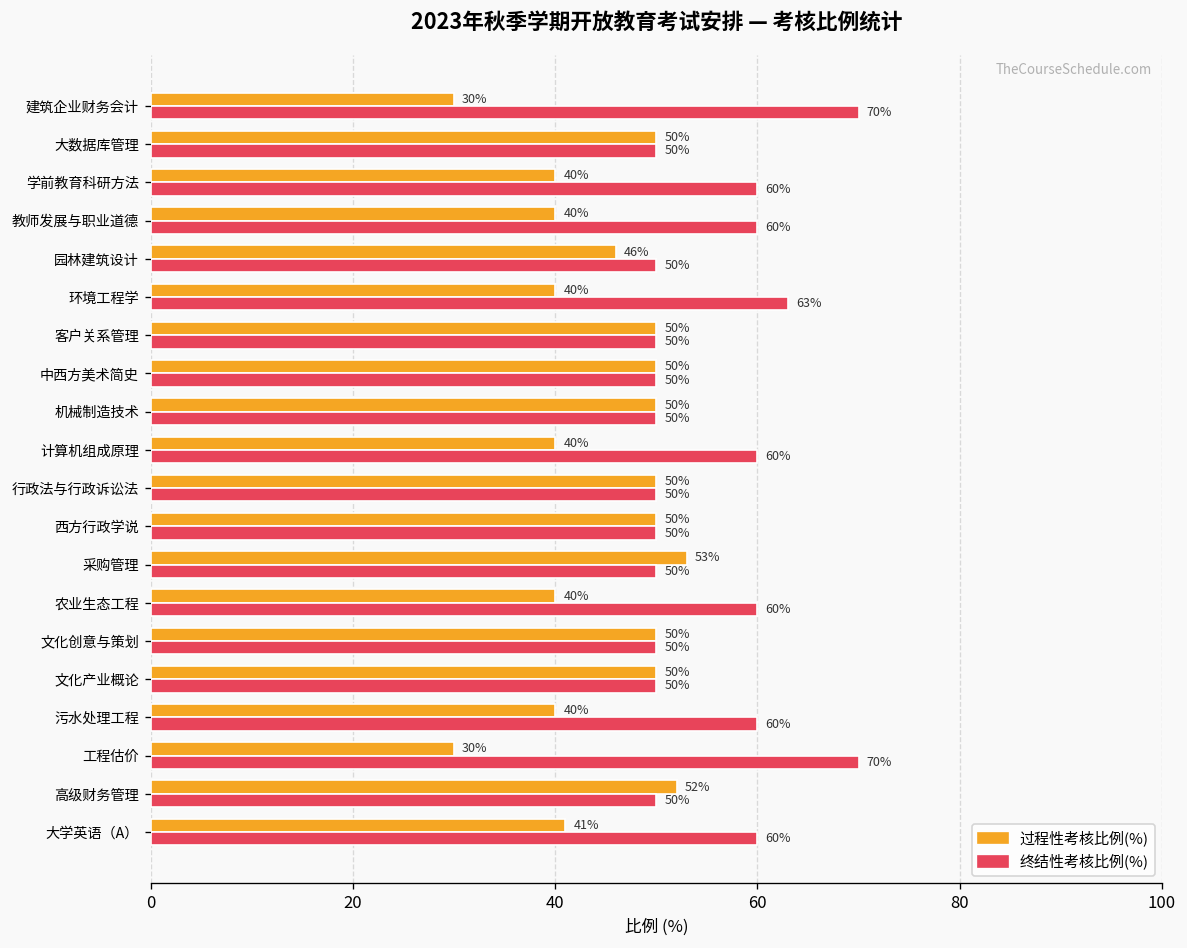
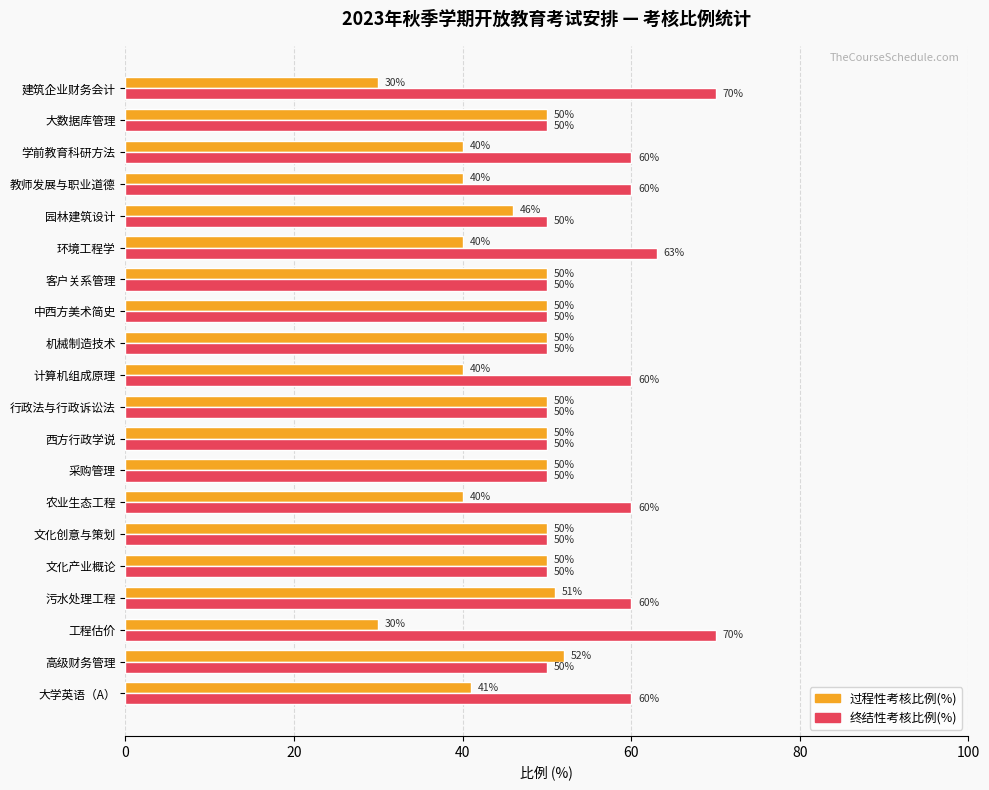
过程性考核比例(%), 采购管理: 53% -> 50%
过程性考核比例(%), 污水处理工程: 40% -> 51%
